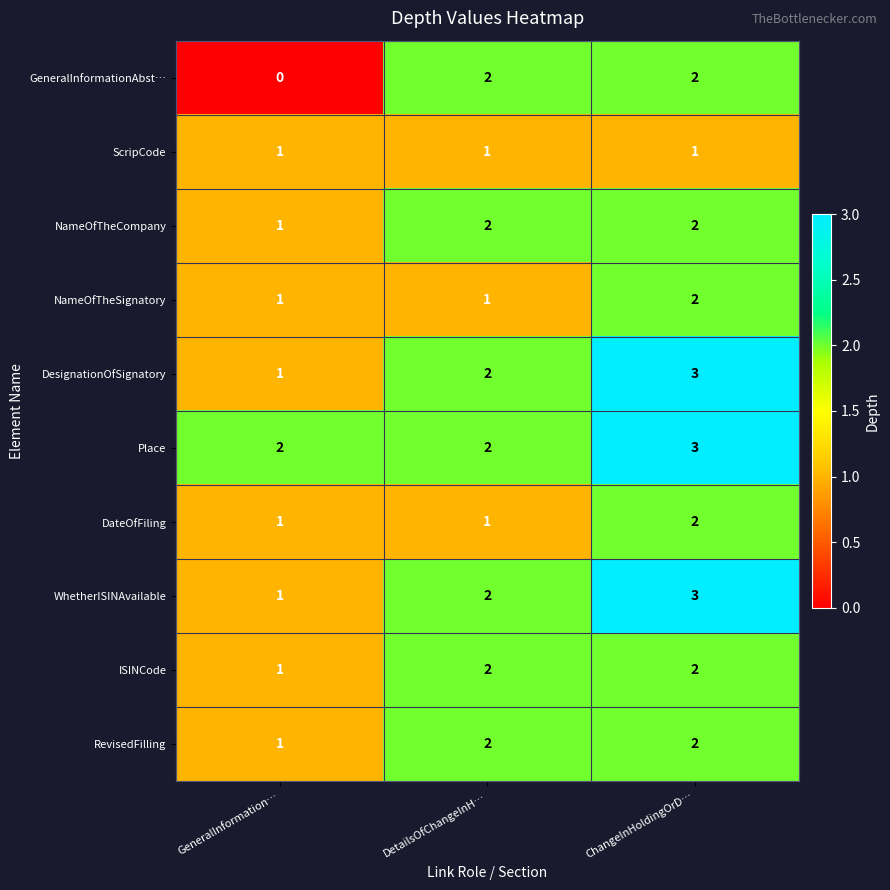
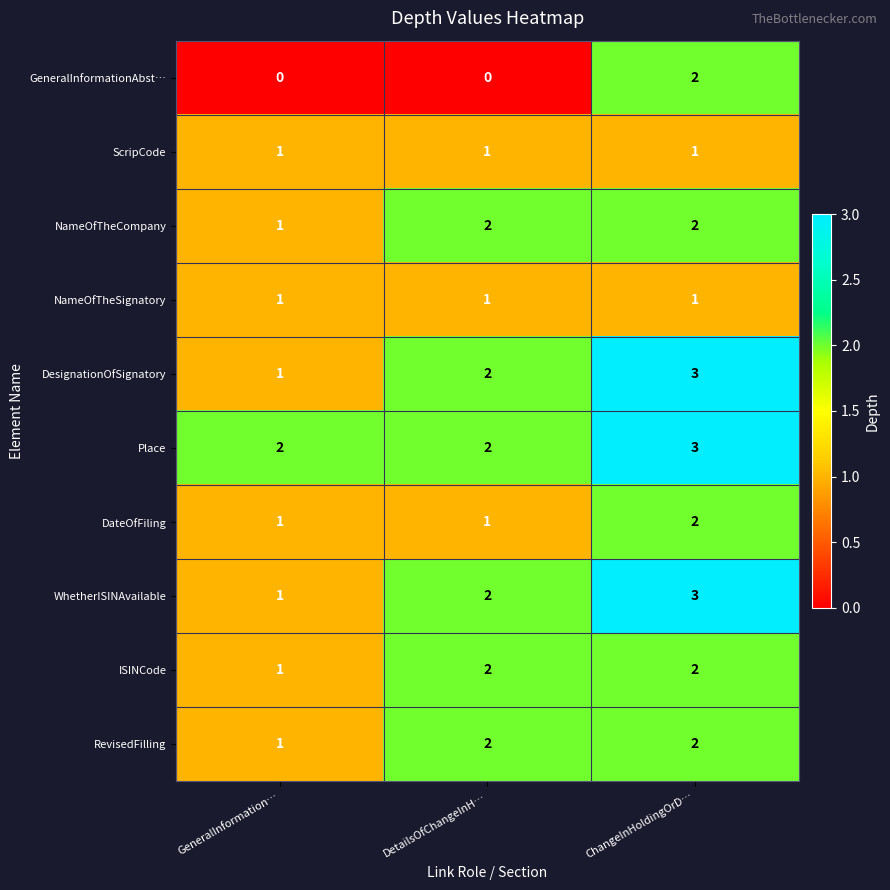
GeneralInformationAbst…, DetailsOfChangeInH…: 2 -> 0
NameOfTheSignatory, ChangeInHoldingOrD…: 2 -> 1
